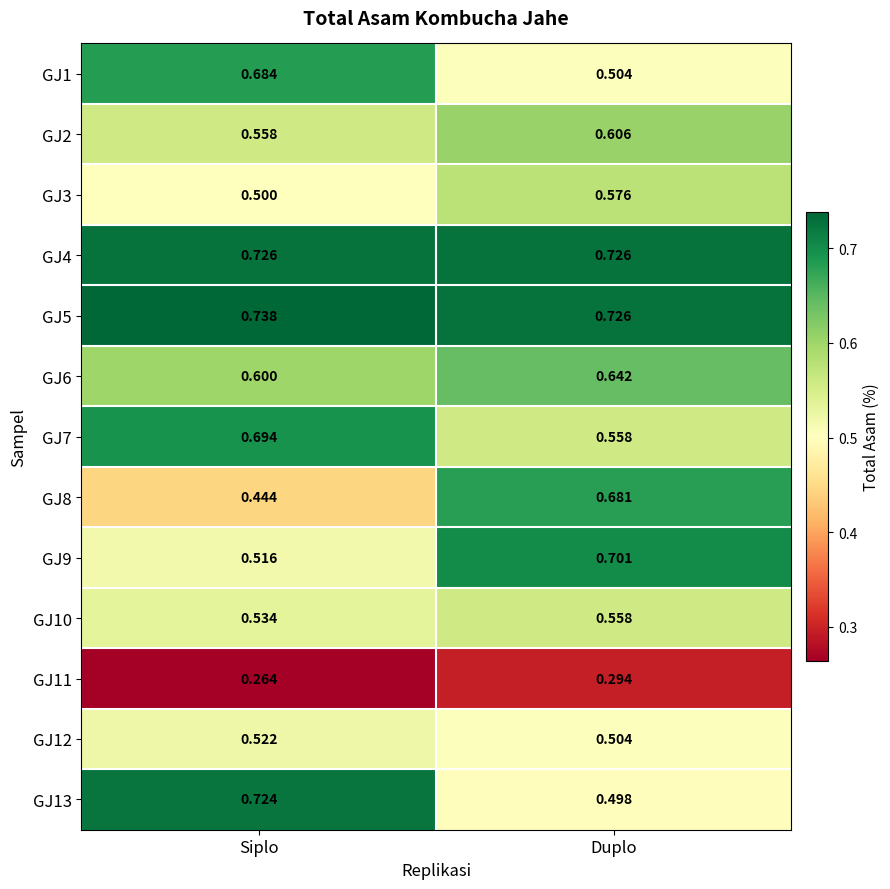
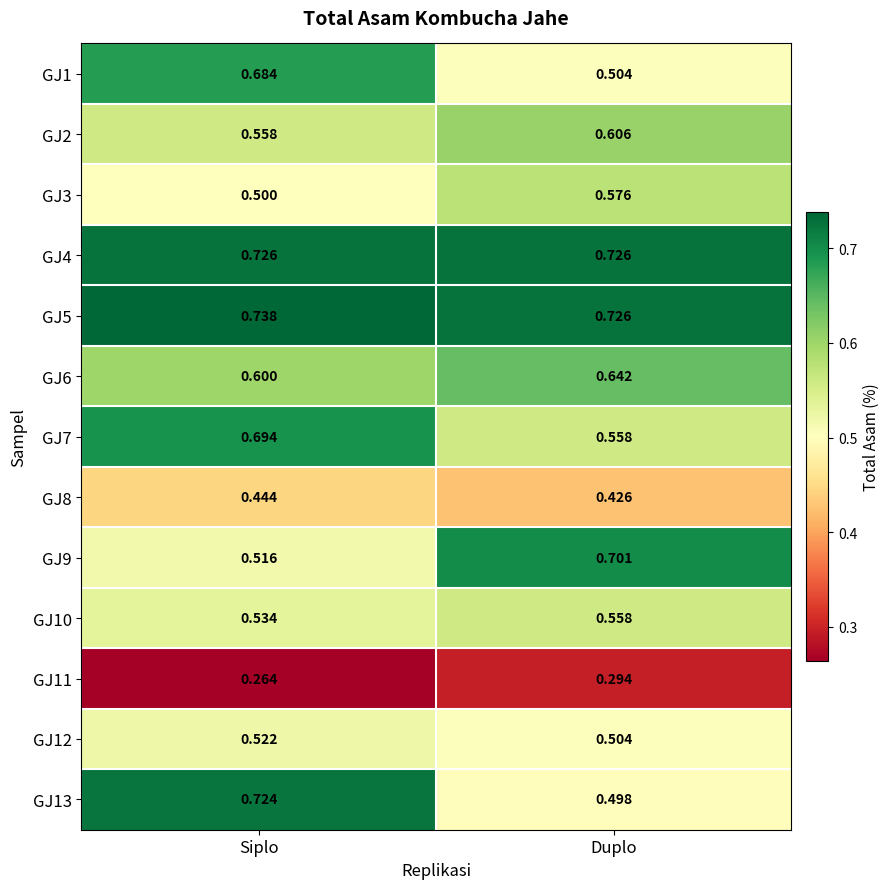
GJ8, Duplo: 0.681 -> 0.426
